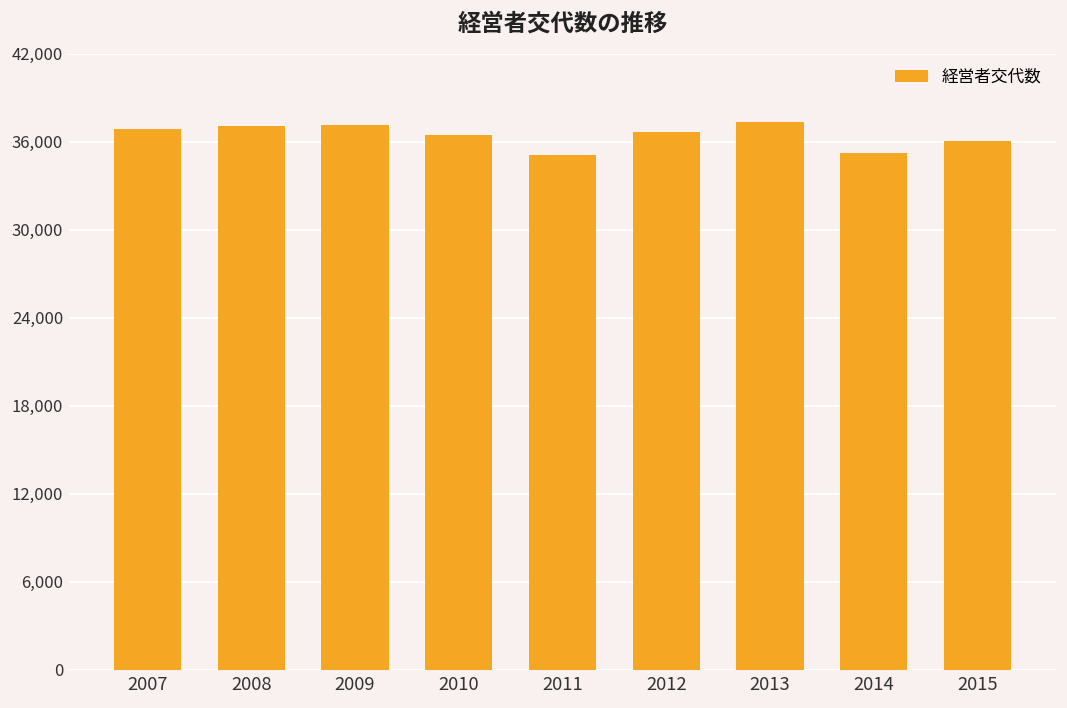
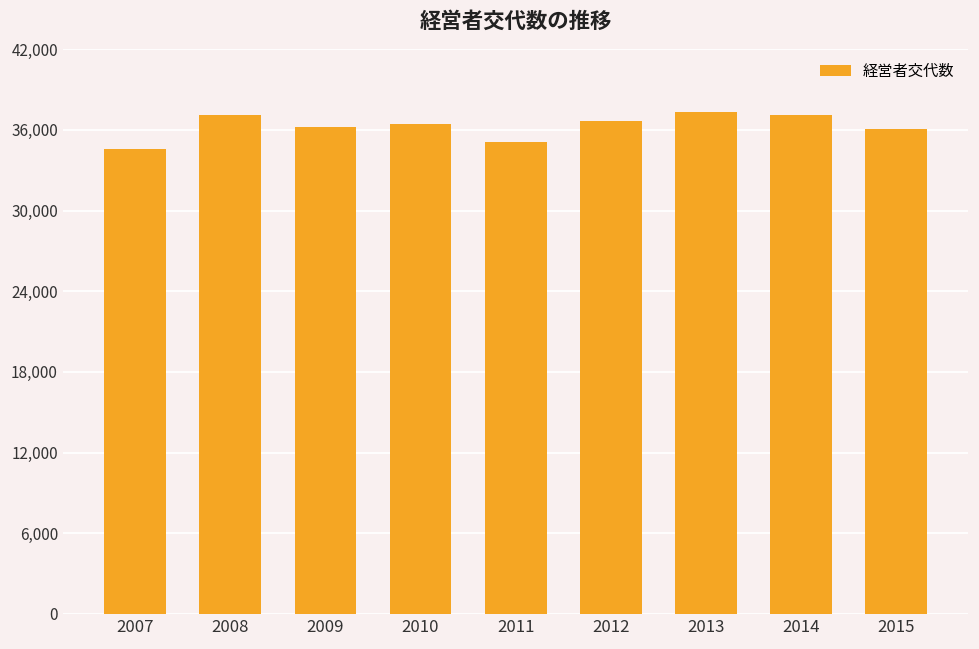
2007: 36,900 -> 34,600
2009: 37,100 -> 36,200
2014: 35,200 -> 37,100
